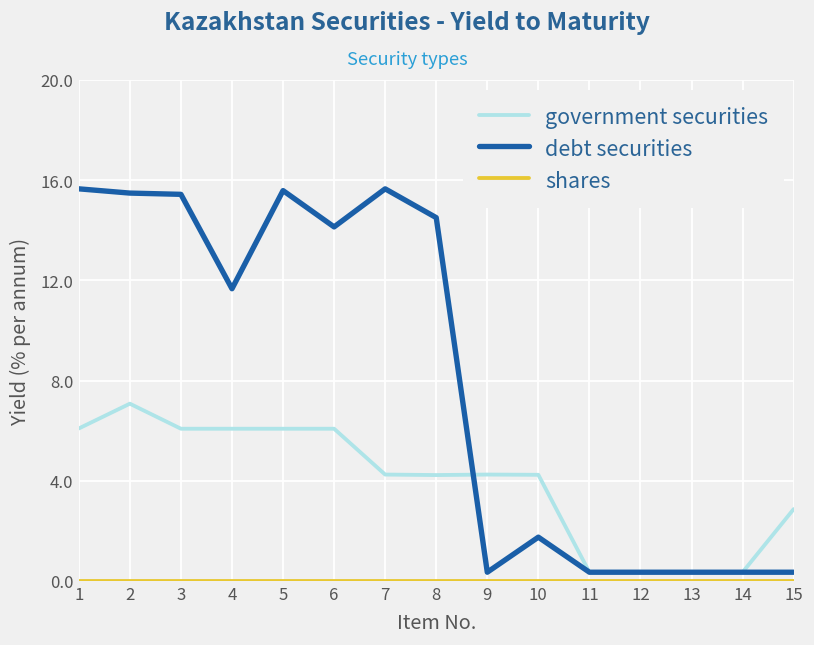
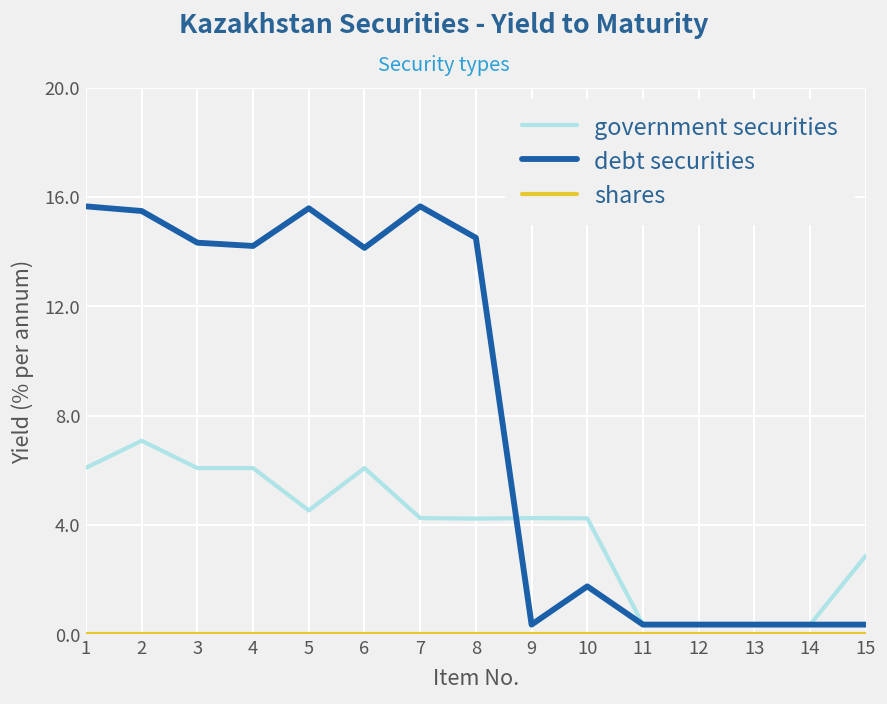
debt securities, 3: 15.4 -> 14.3
debt securities, 4: 11.7 -> 14.2
government securities, 5: 6.1 -> 4.5
